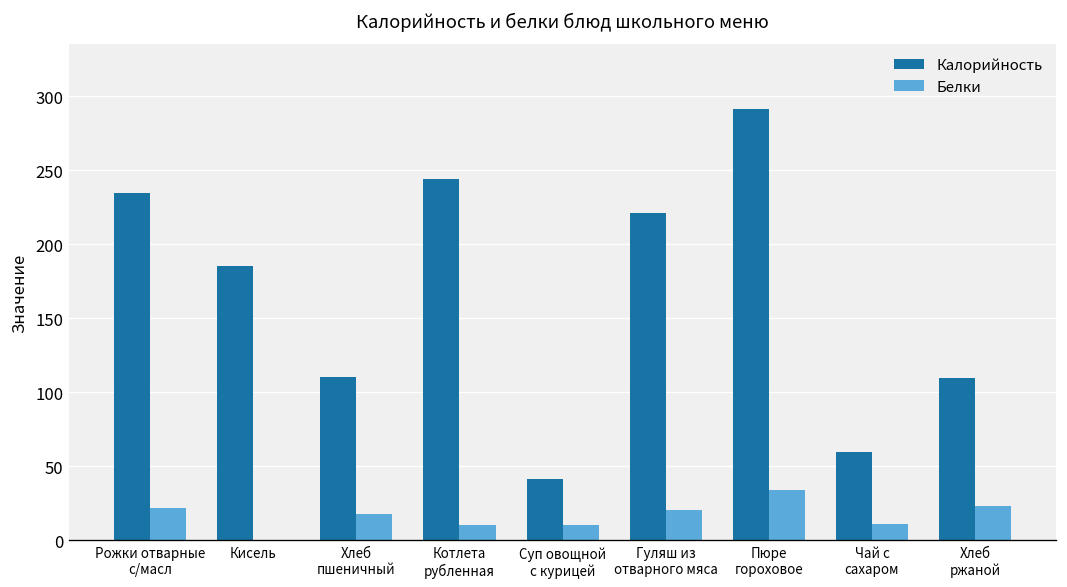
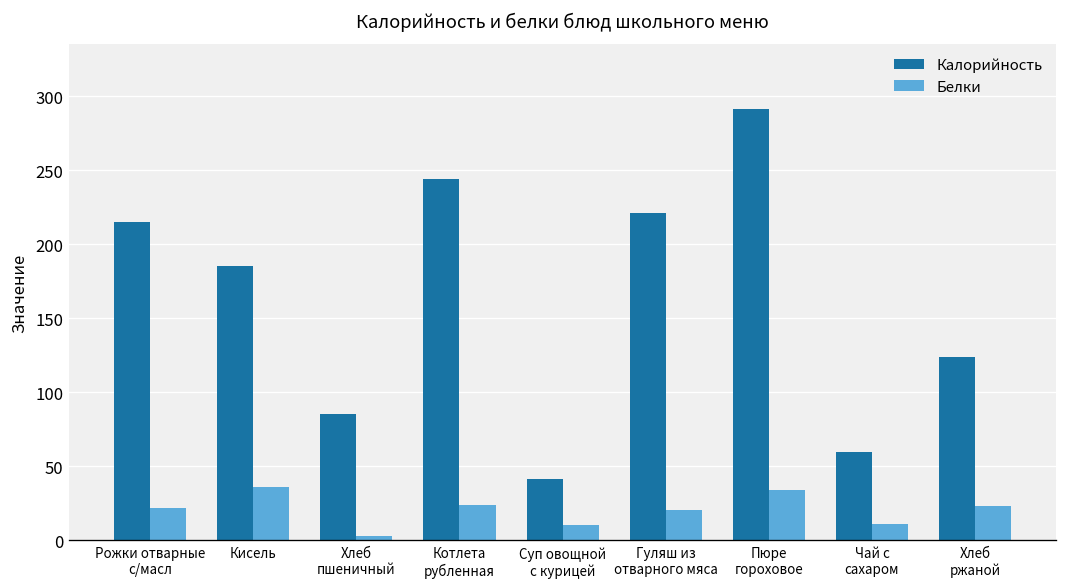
Калорийность, Рожки отварные с/масл: 235 -> 215
Белки, Кисель: 0 -> 36
Калорийность, Хлеб пшеничный: 111 -> 86
Белки, Хлеб пшеничный: 18 -> 3
Белки, Котлета рубленная: 10 -> 24
Калорийность, Хлеб ржаной: 110 -> 124
